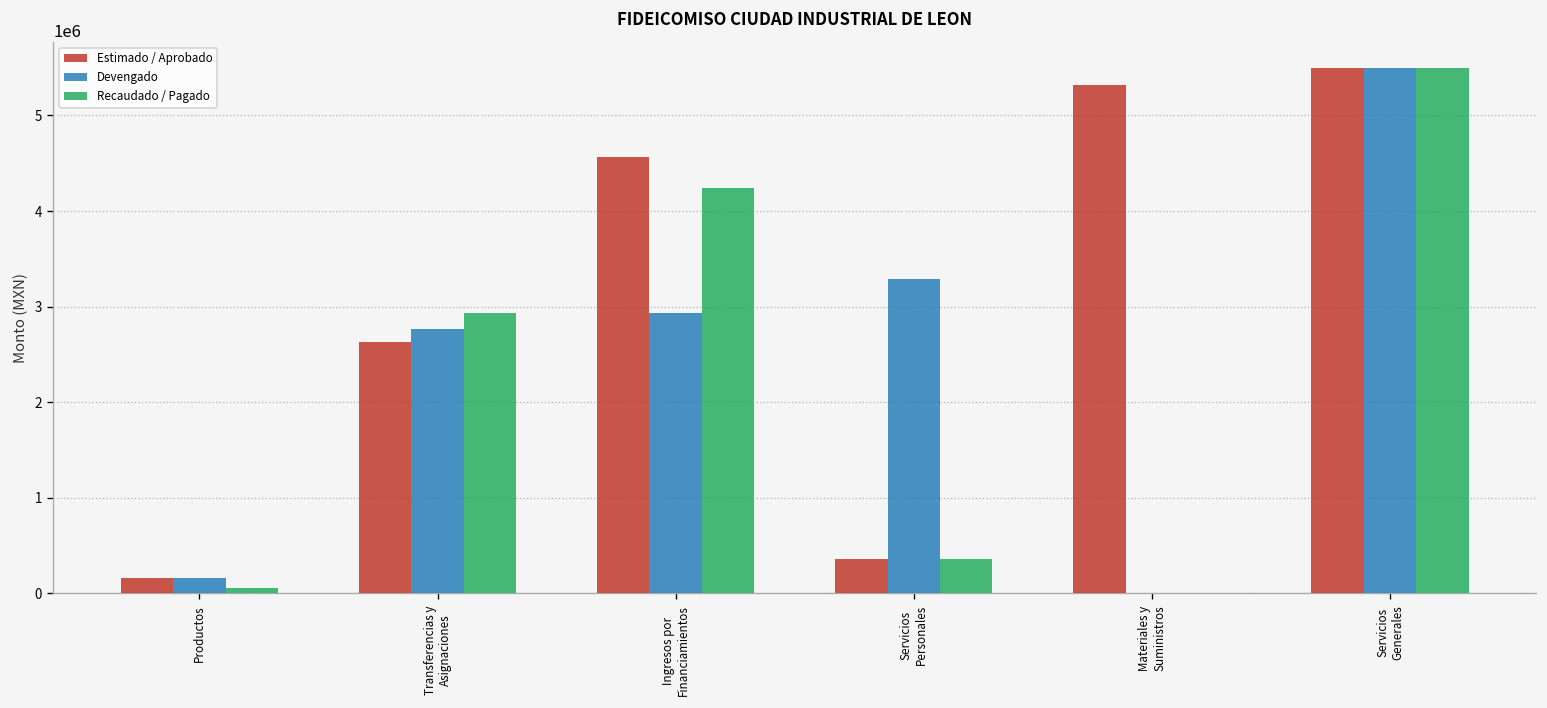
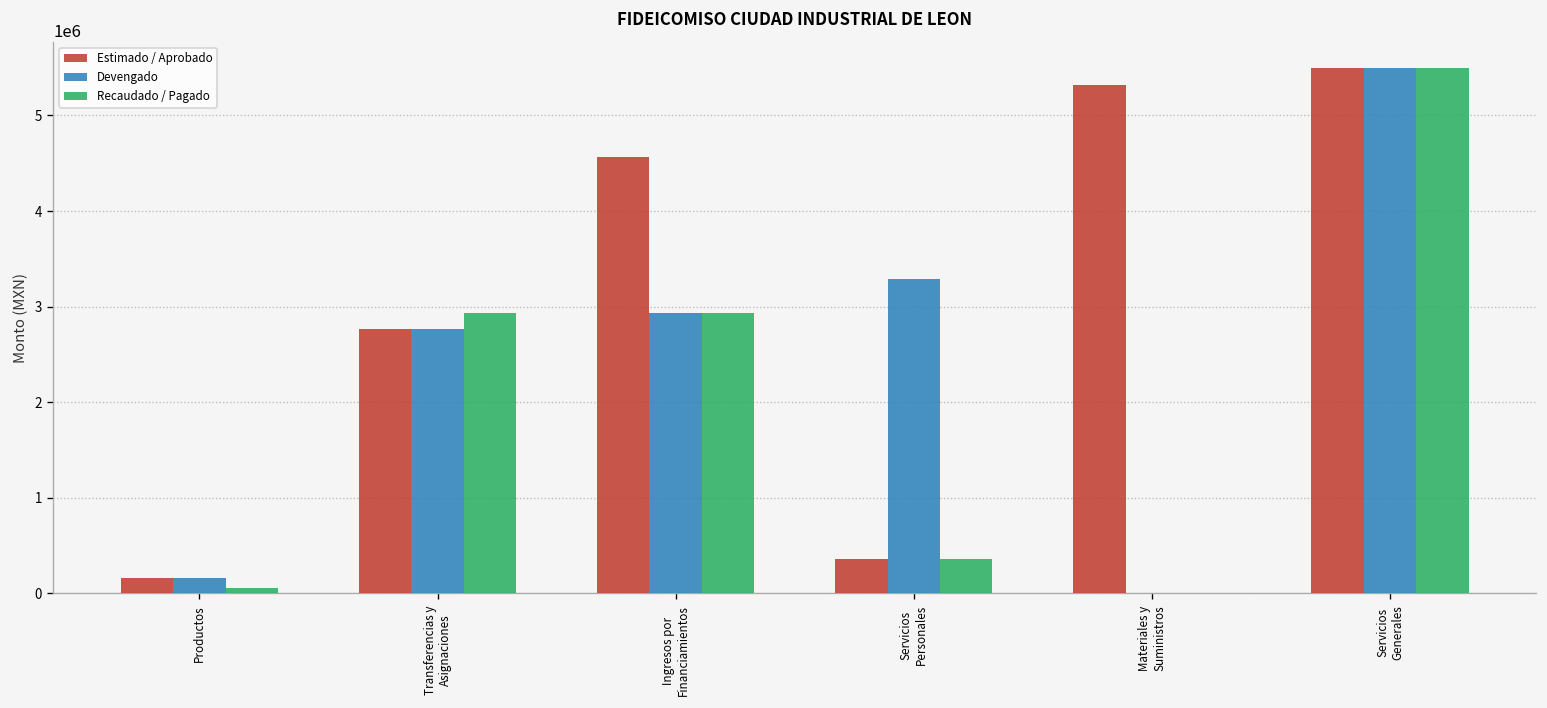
Estimado / Aprobado, Transferencias y Asignaciones: 2600000 -> 2800000
Recaudado / Pagado, Ingresos por Financiamientos: 4200000 -> 2900000
